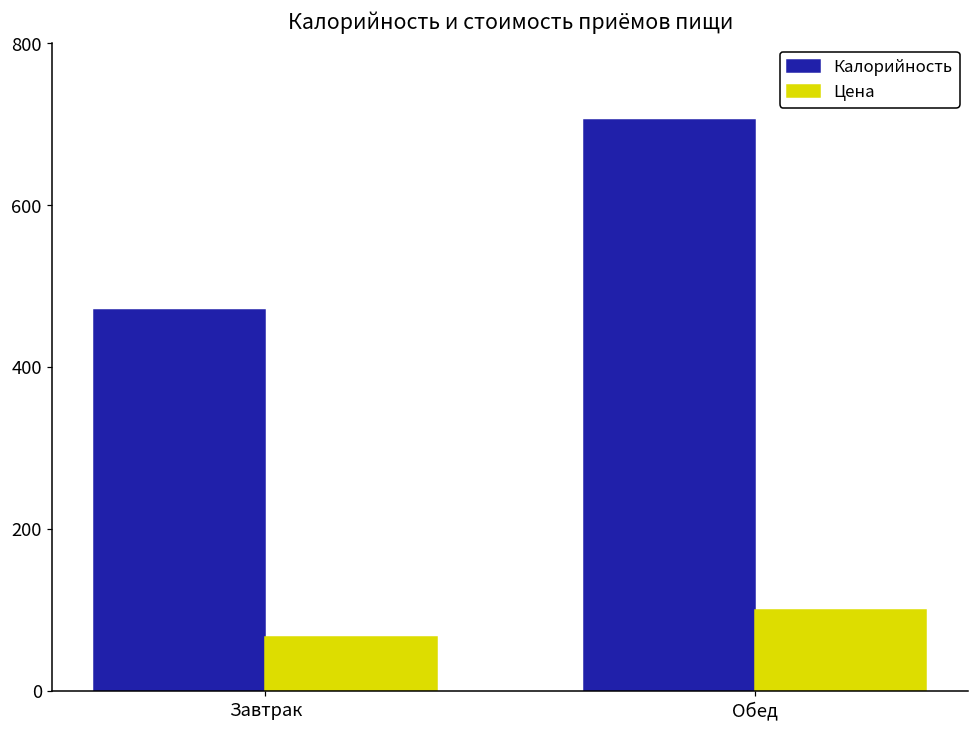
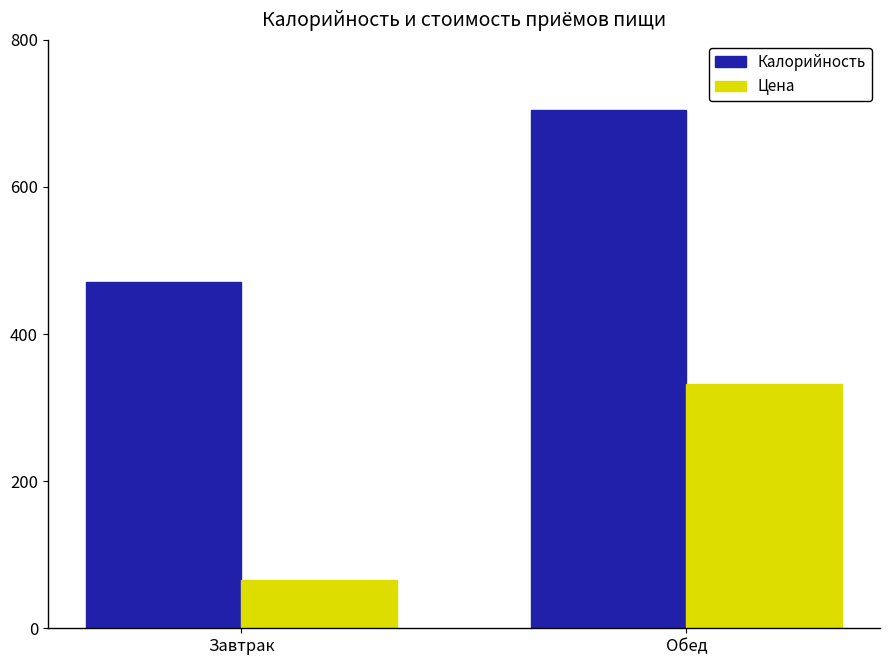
Цена, Обед: 100 -> 330
